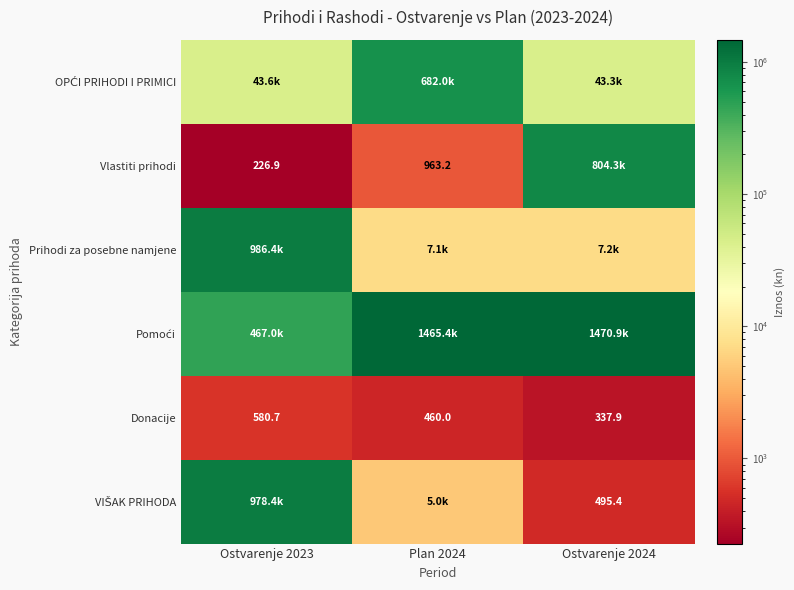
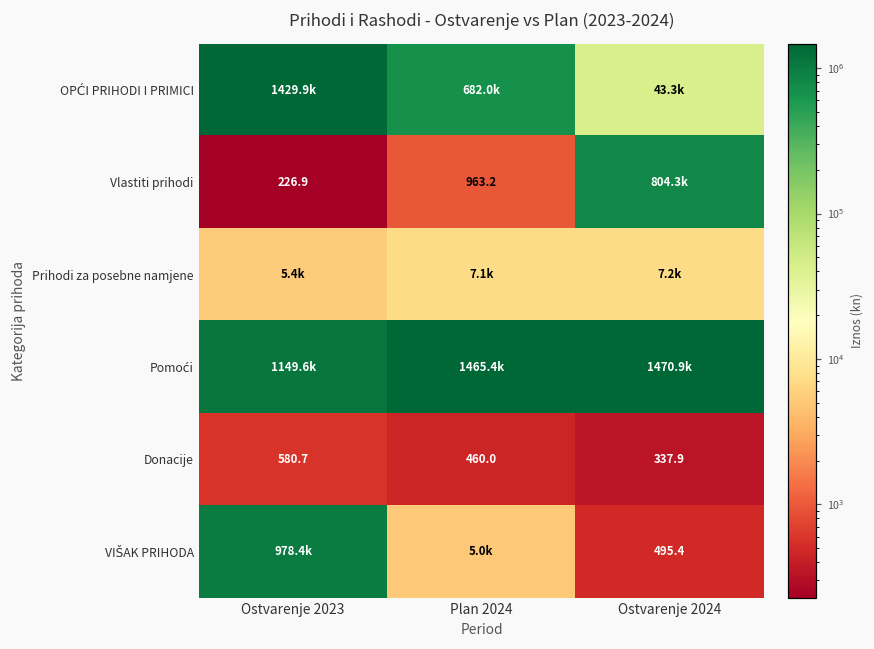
OPĆI PRIHODI I PRIMICI, Ostvarenje 2023: 43.6k -> 1429.9k
Prihodi za posebne namjene, Ostvarenje 2023: 986.4k -> 5.4k
Pomoći, Ostvarenje 2023: 467.0k -> 1149.6k
